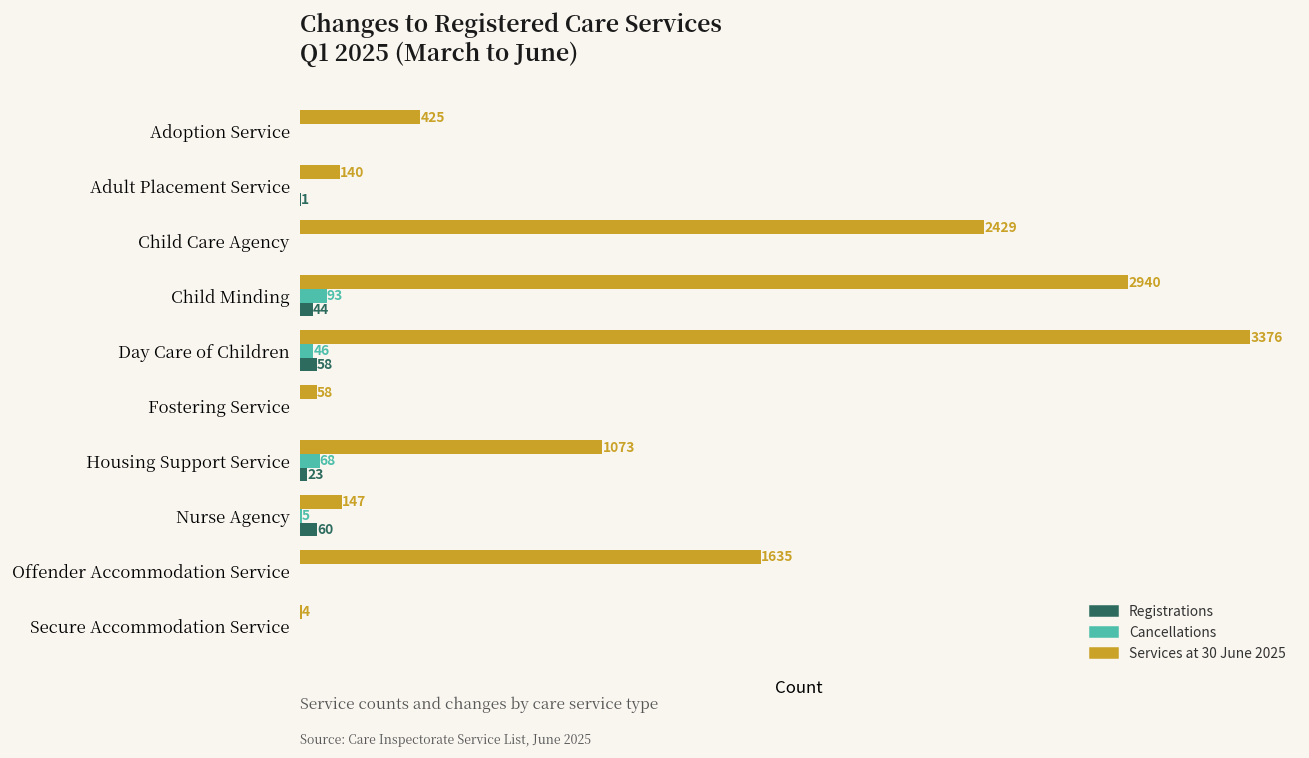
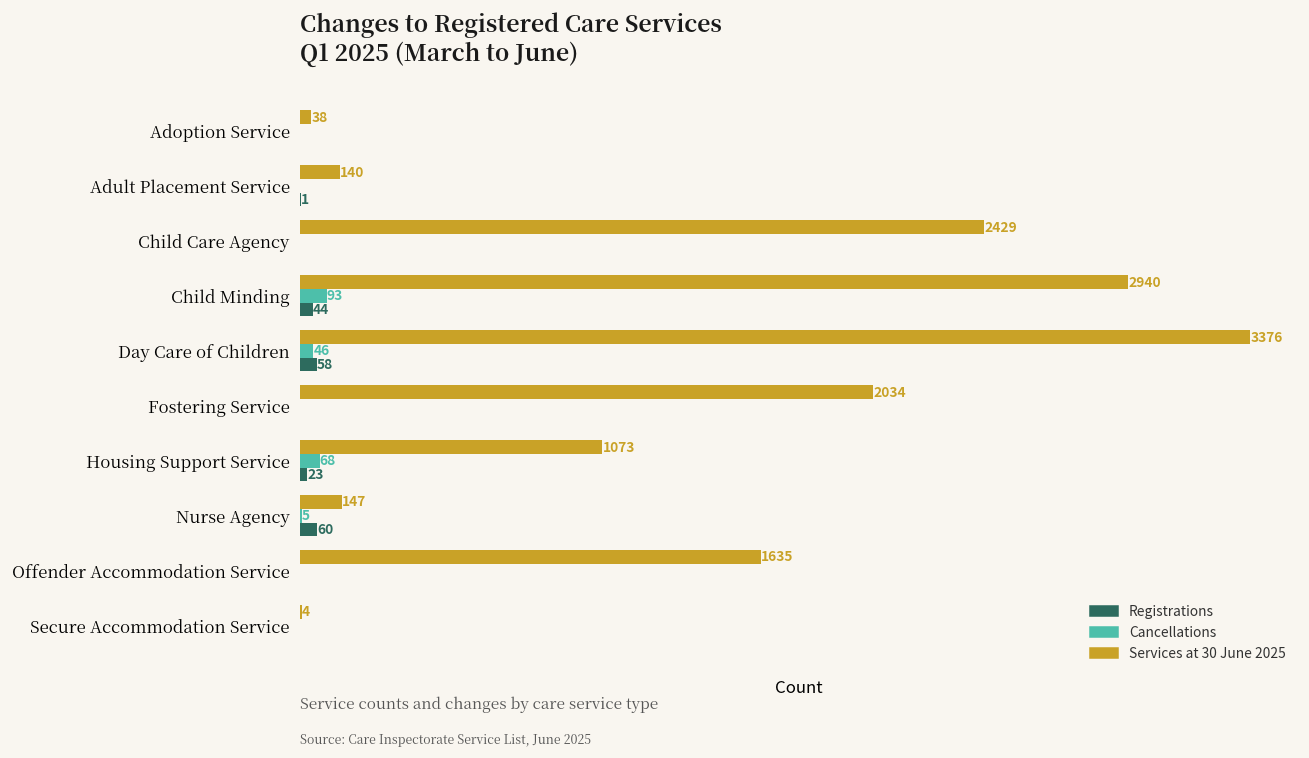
Services at 30 June 2025, Adoption Service: 425 -> 38
Services at 30 June 2025, Fostering Service: 58 -> 2034
